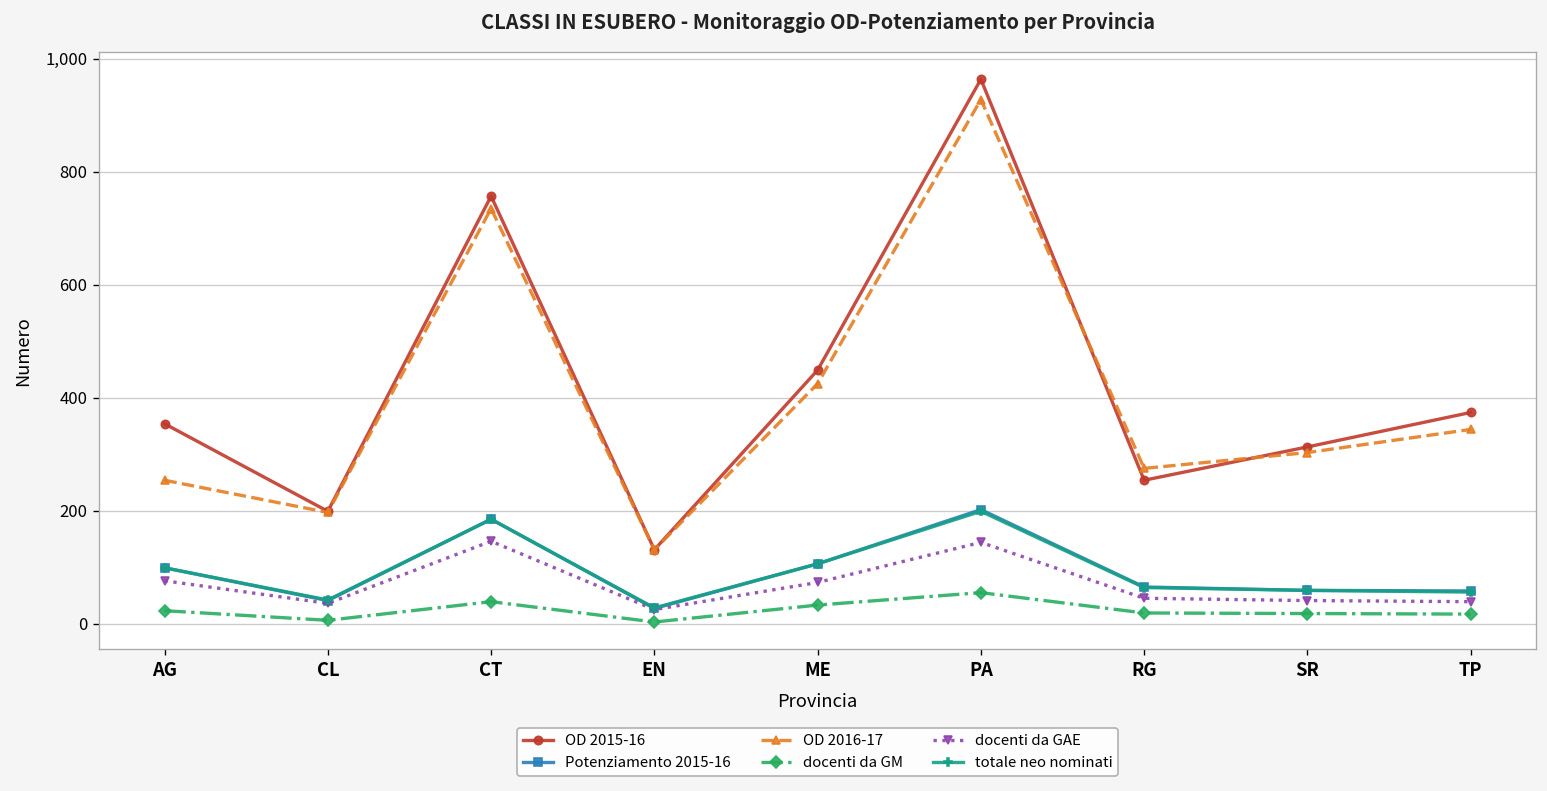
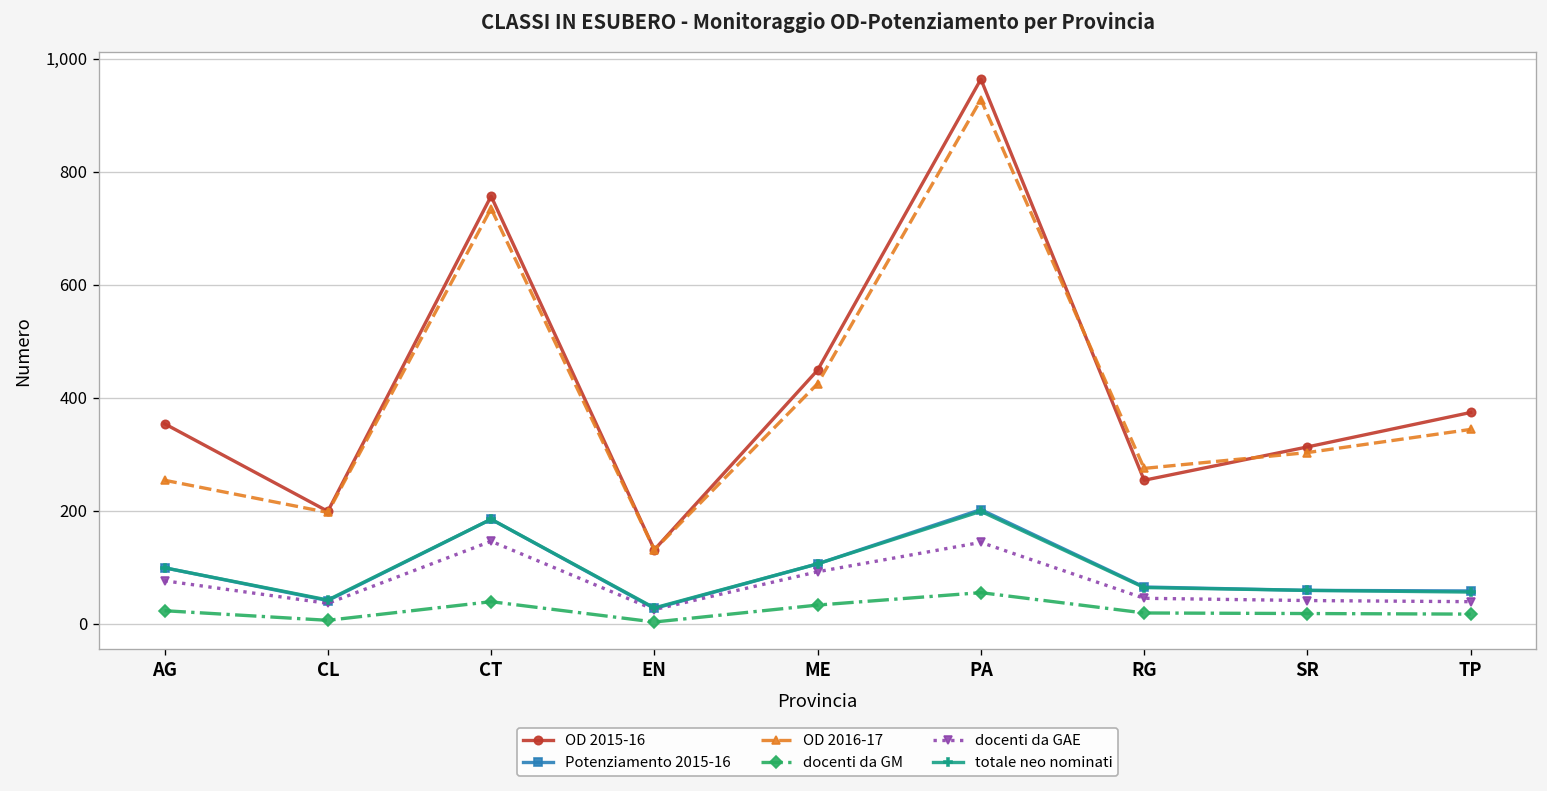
docenti da GAE, ME: 70 -> 90
